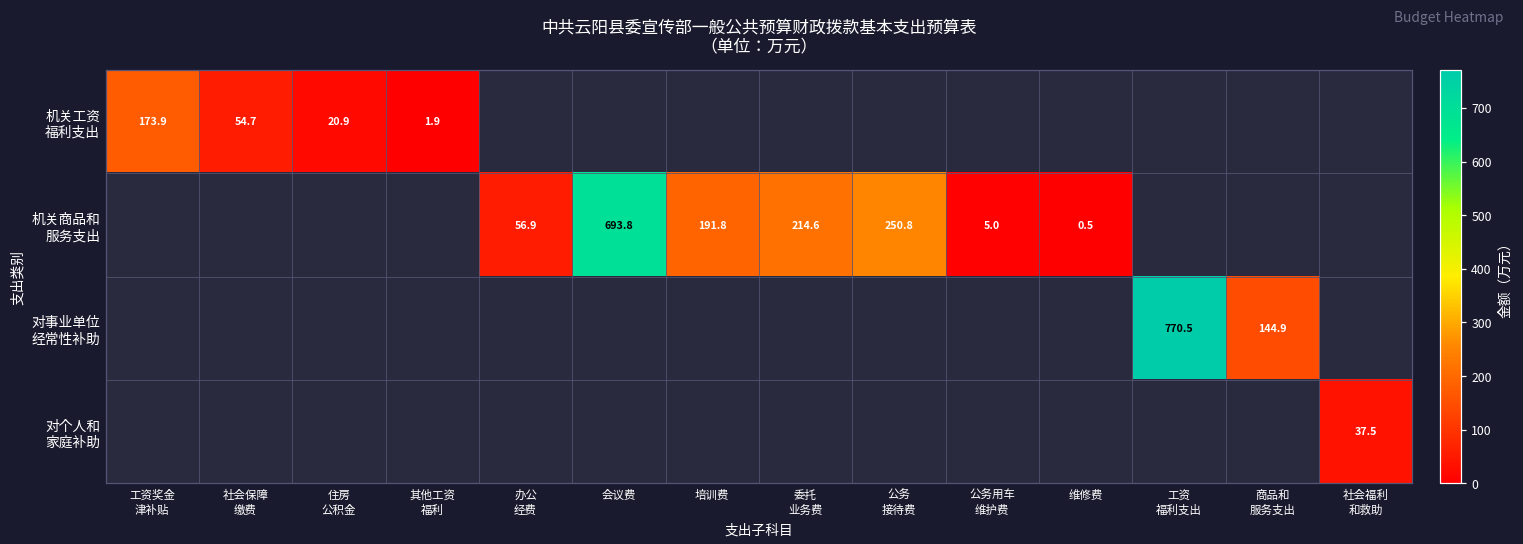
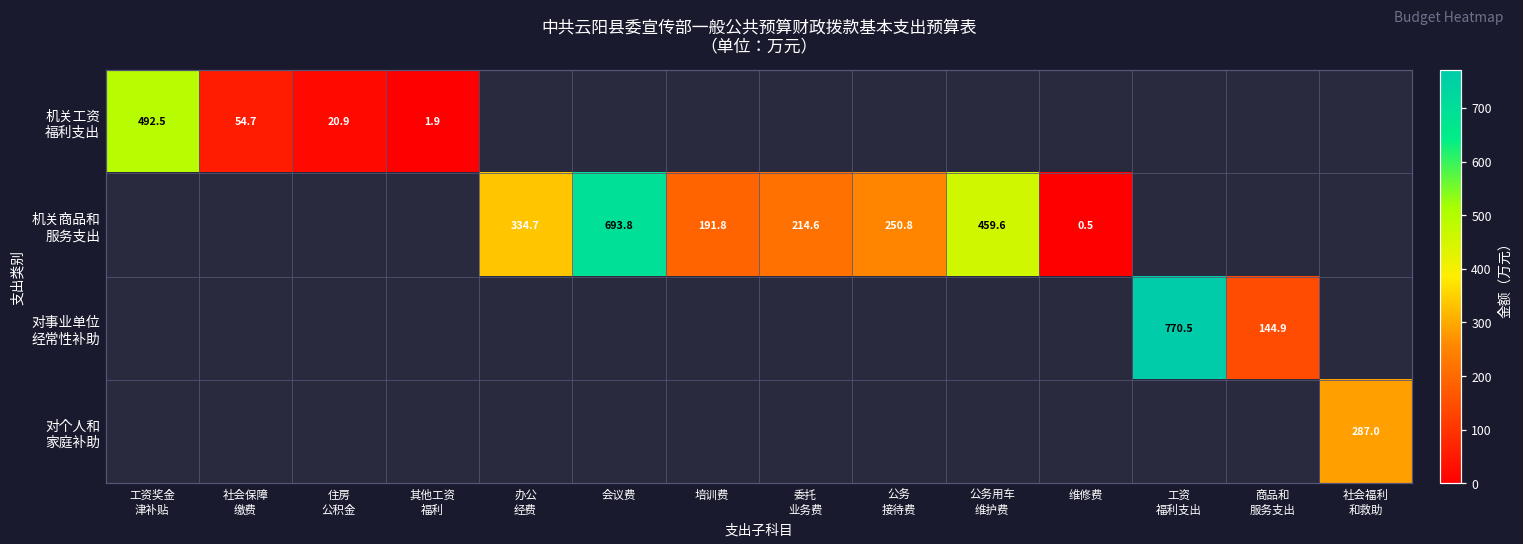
机关工资 福利支出, 工资奖金 津补贴: 173.9 -> 492.5
机关商品和 服务支出, 办公 经费: 56.9 -> 334.7
机关商品和 服务支出, 公务用车 维护费: 5.0 -> 459.6
对个人和 家庭补助, 社会福利 和救助: 37.5 -> 287.0
